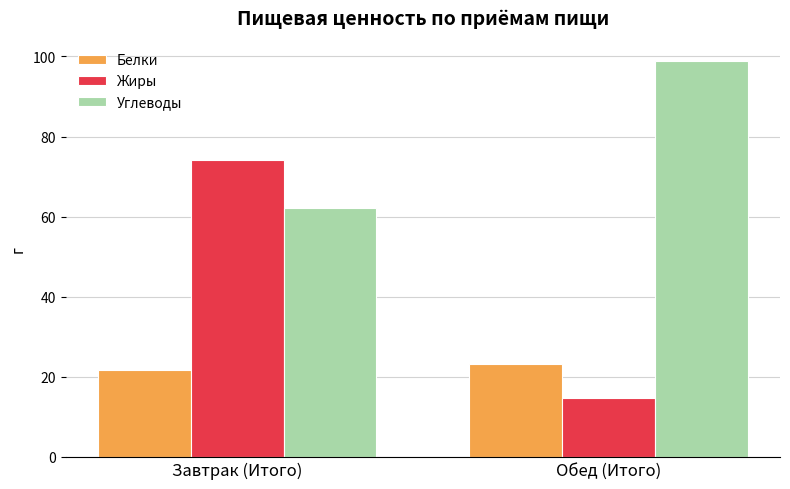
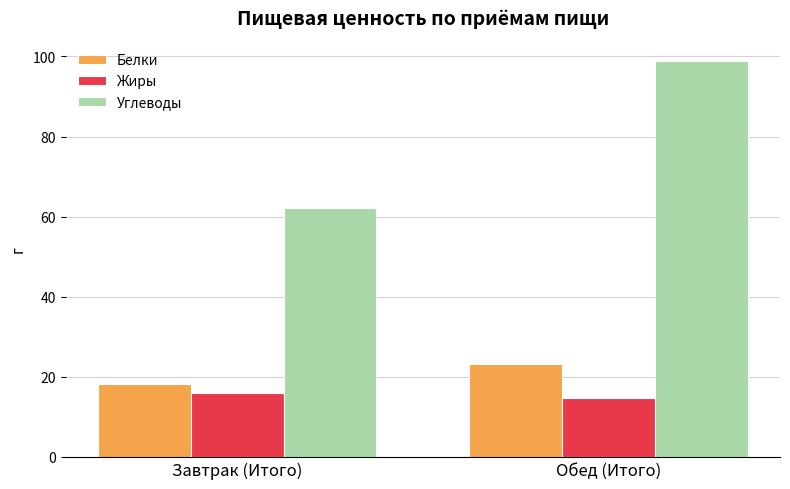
Белки, Завтрак (Итого): 22 -> 18
Жиры, Завтрак (Итого): 74 -> 16
